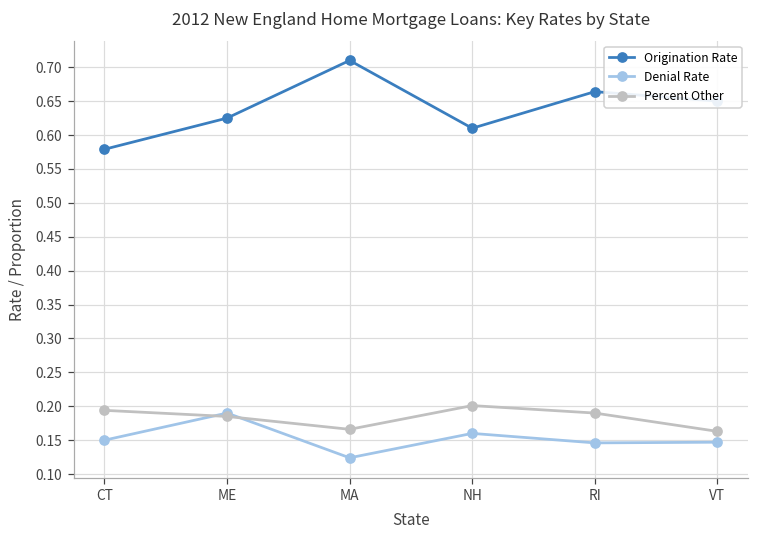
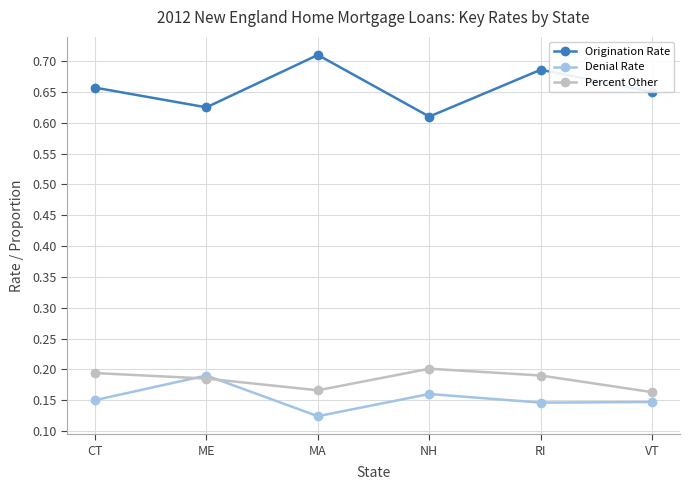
Origination Rate, CT: 0.58 -> 0.66
Origination Rate, RI: 0.66 -> 0.69
